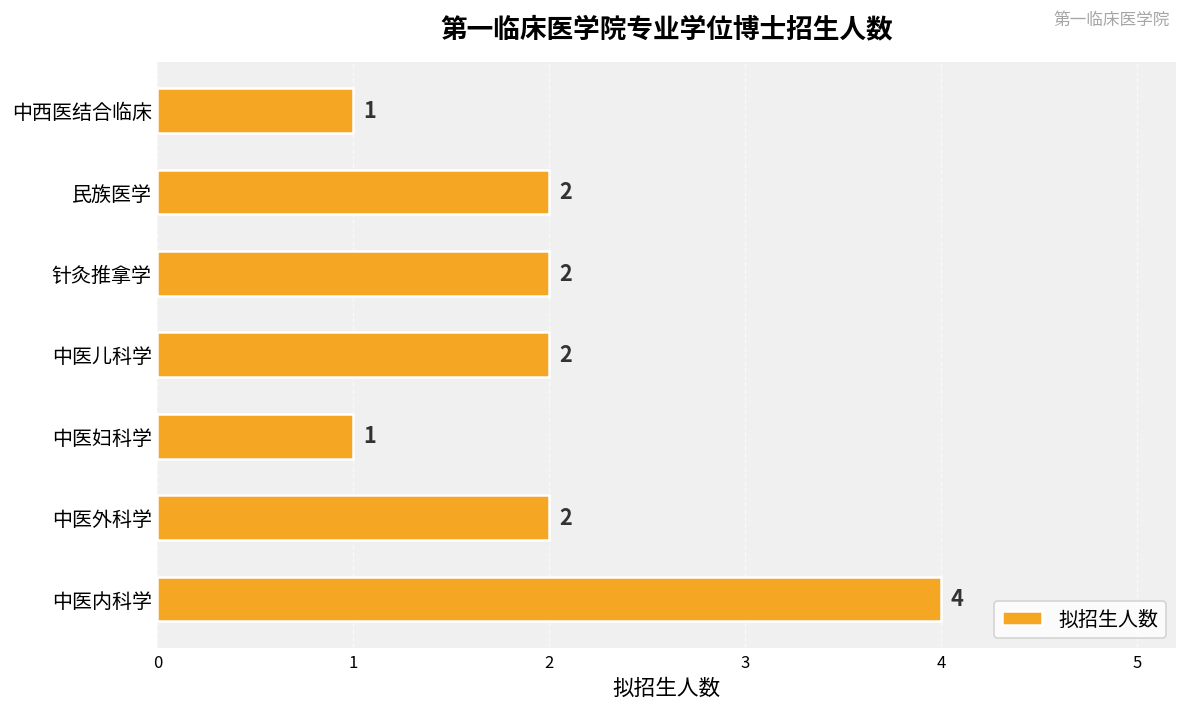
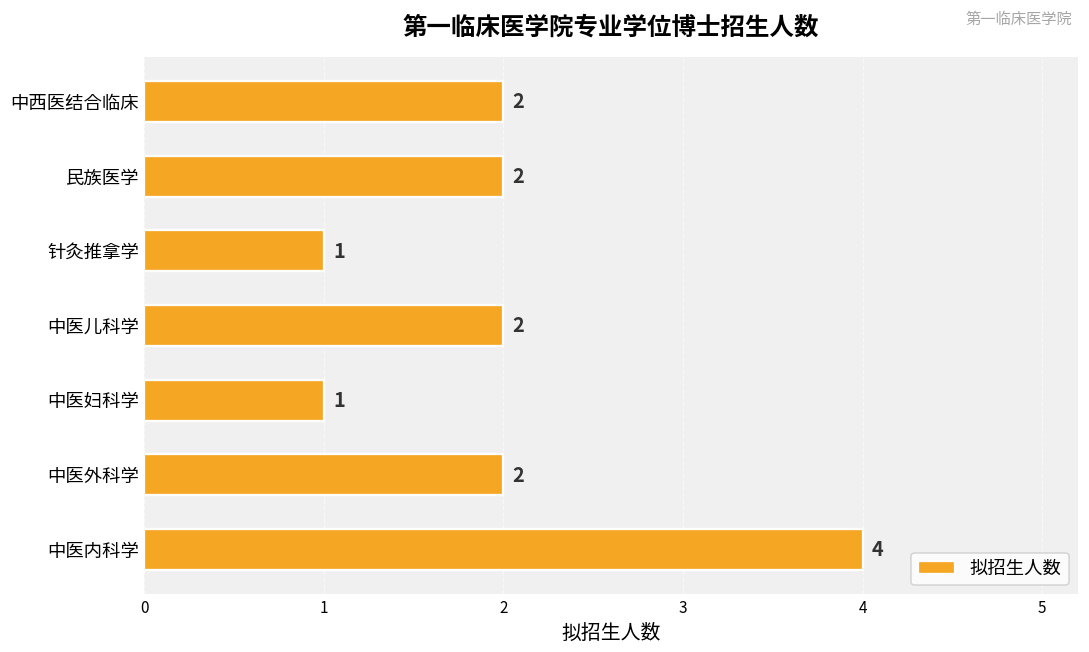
中西医结合临床: 1 -> 2
针灸推拿学: 2 -> 1
